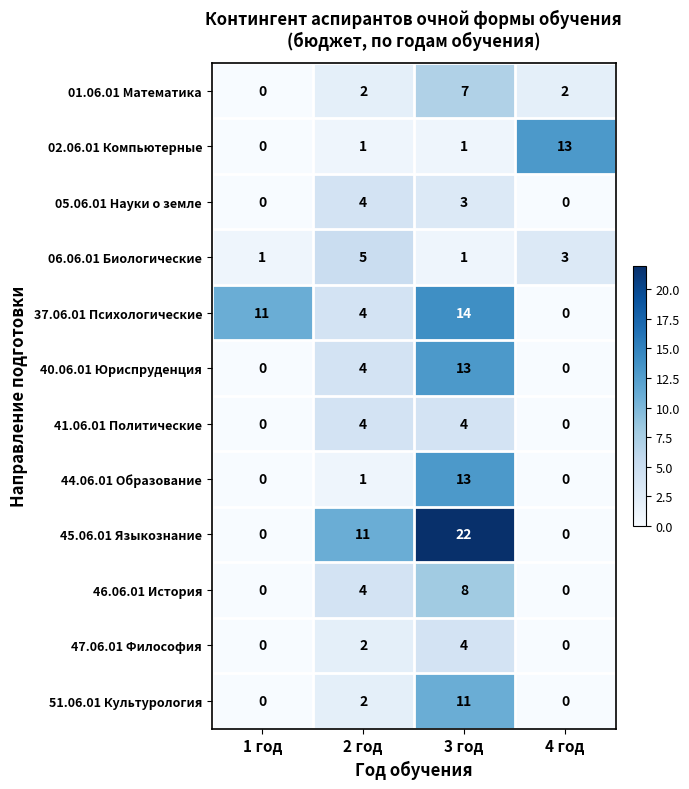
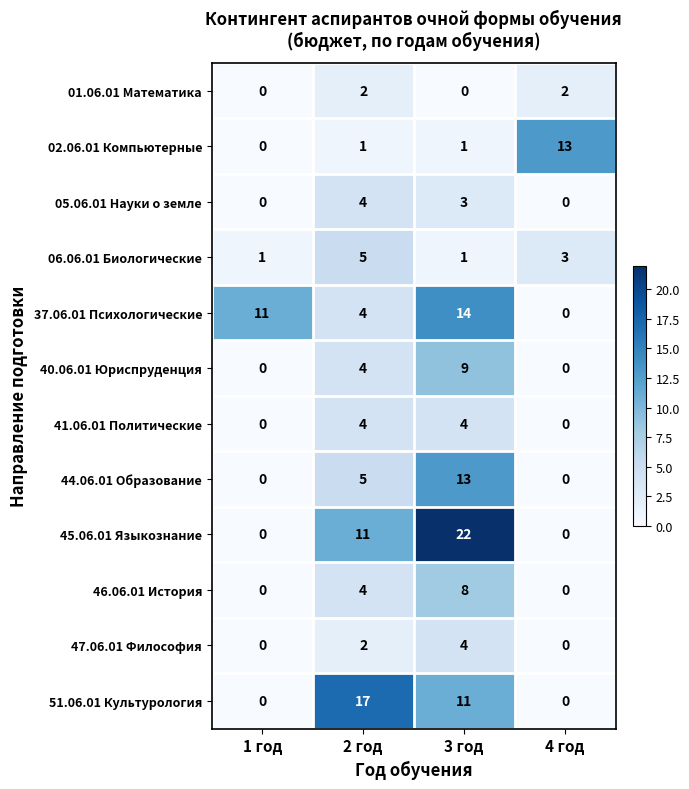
01.06.01 Математика, 3 год: 7 -> 0
40.06.01 Юриспруденция, 3 год: 13 -> 9
44.06.01 Образование, 2 год: 1 -> 5
51.06.01 Культурология, 2 год: 2 -> 17
